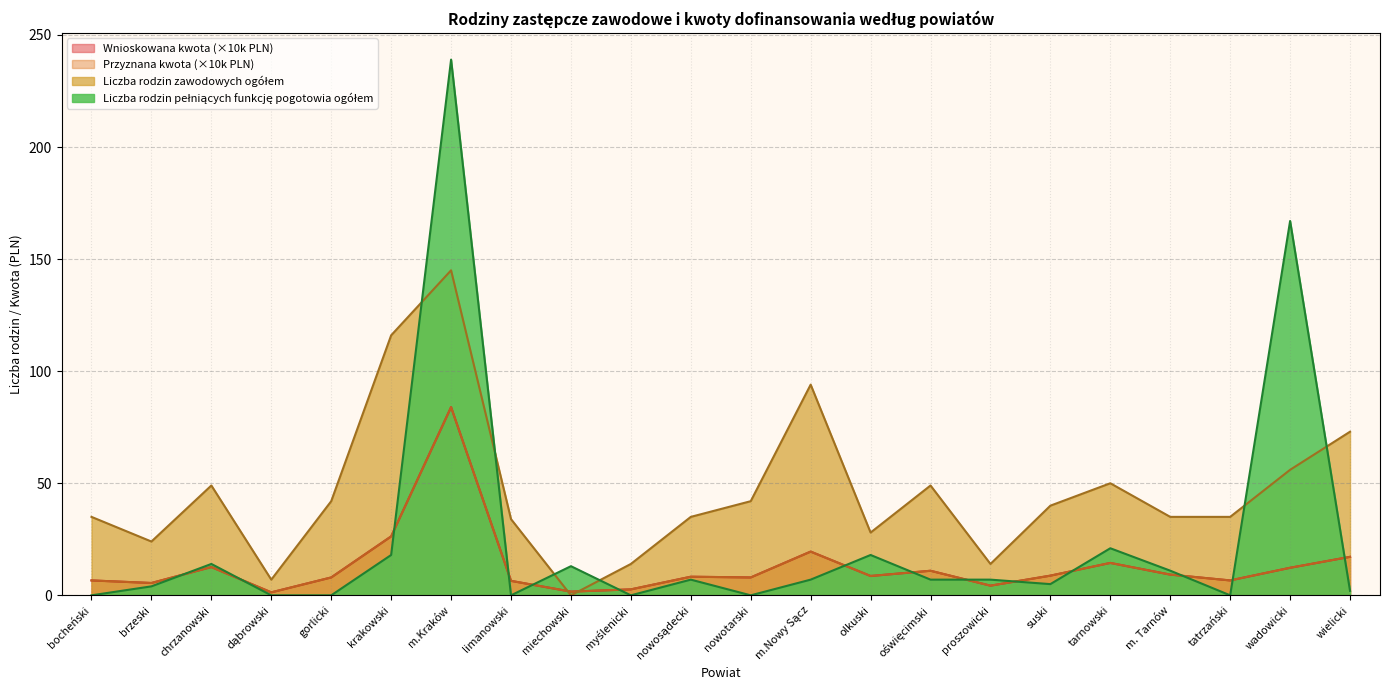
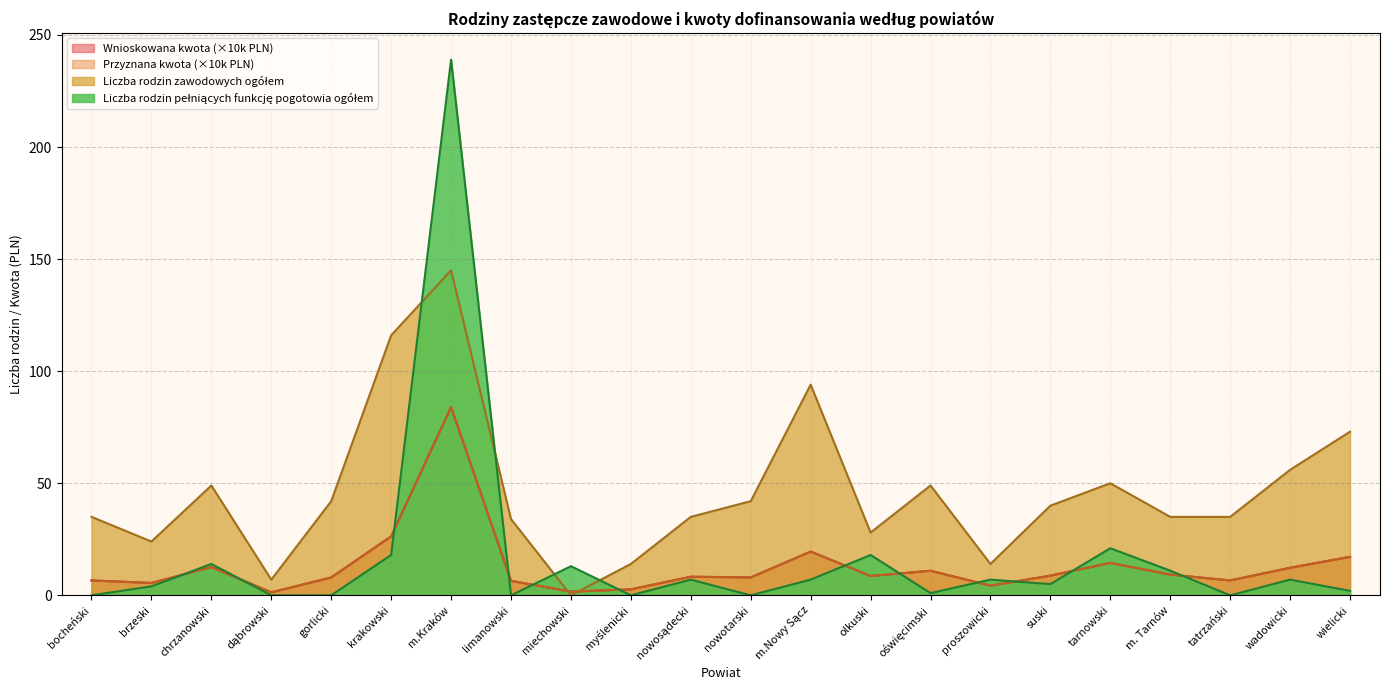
Liczba rodzin pełniących funkcję pogotowia ogółem, oświęcimski: 7 -> 1
Liczba rodzin pełniących funkcję pogotowia ogółem, wadowicki: 167 -> 7
